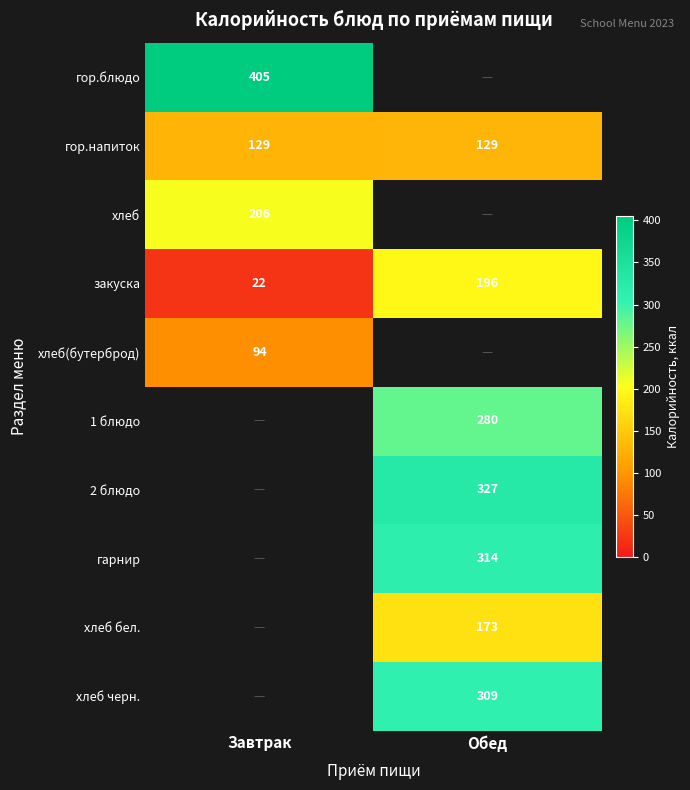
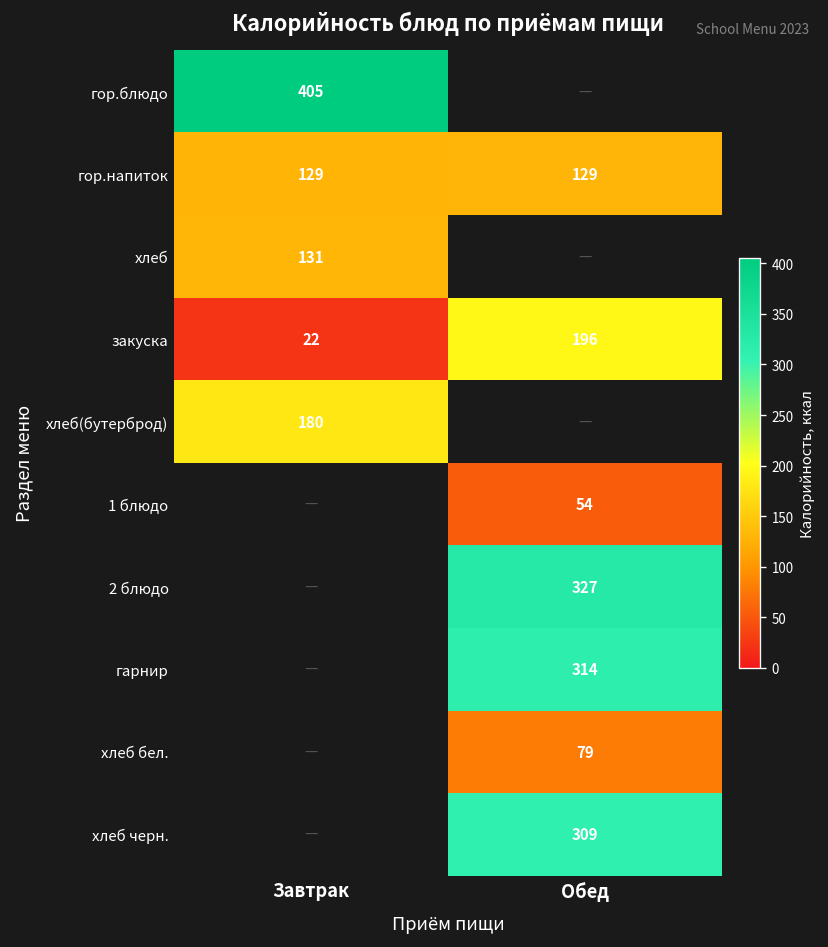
хлеб, Завтрак: 206 -> 131
хлеб(бутерброд), Завтрак: 94 -> 180
1 блюдо, Обед: 280 -> 54
хлеб бел., Обед: 173 -> 79
